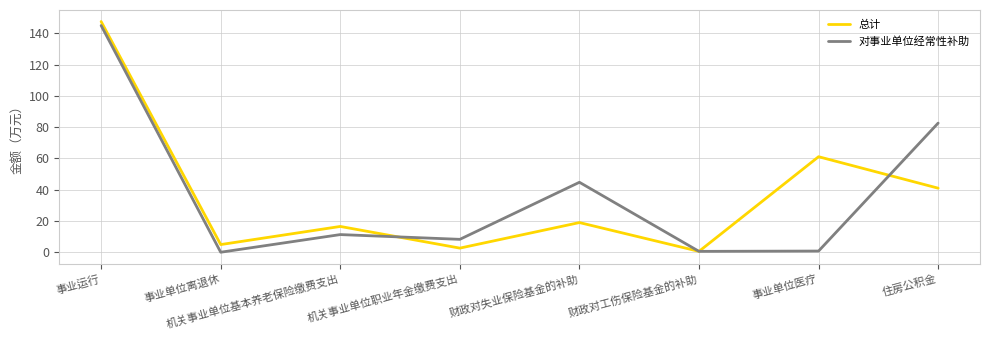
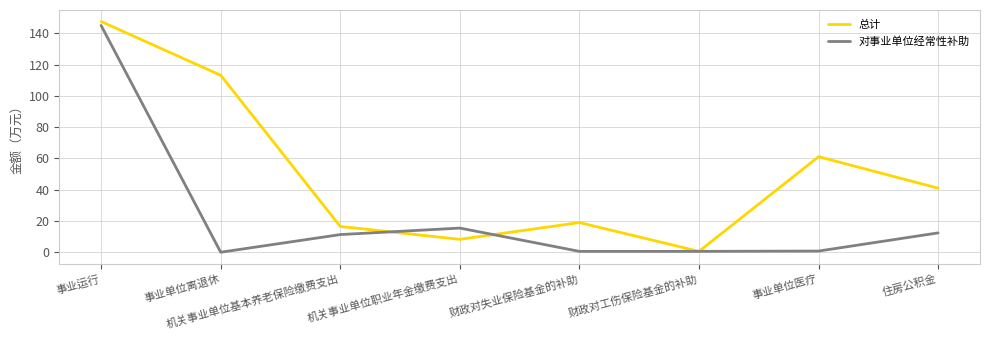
总计, 事业单位离退休: 5 -> 113
总计, 机关事业单位职业年金缴费支出: 3 -> 8
对事业单位经常性补助, 机关事业单位职业年金缴费支出: 8 -> 15
对事业单位经常性补助, 财政对失业保险基金的补助: 45 -> 1
对事业单位经常性补助, 住房公积金: 83 -> 12
